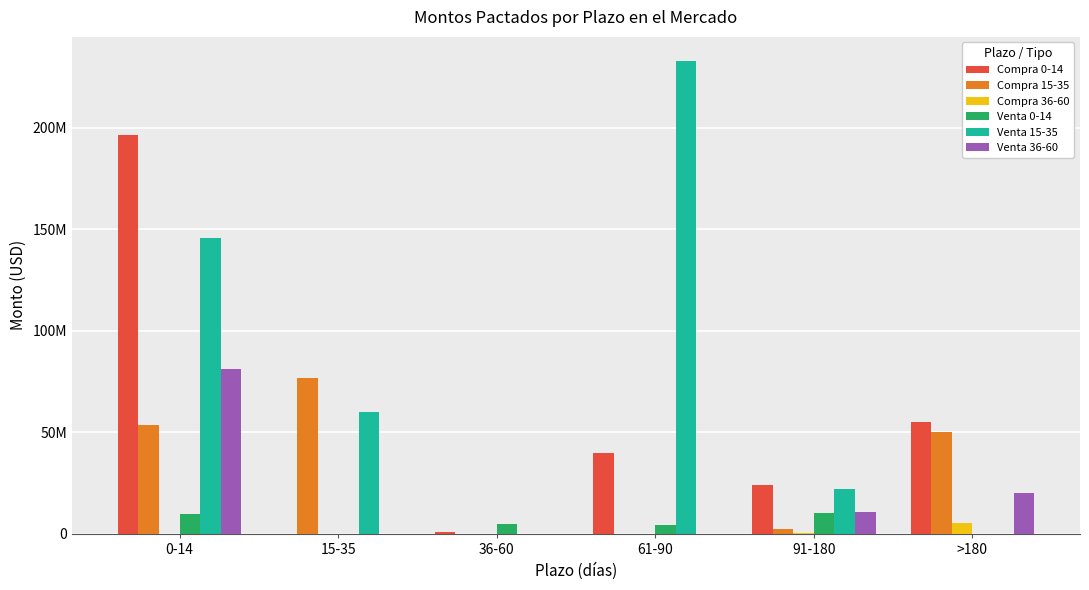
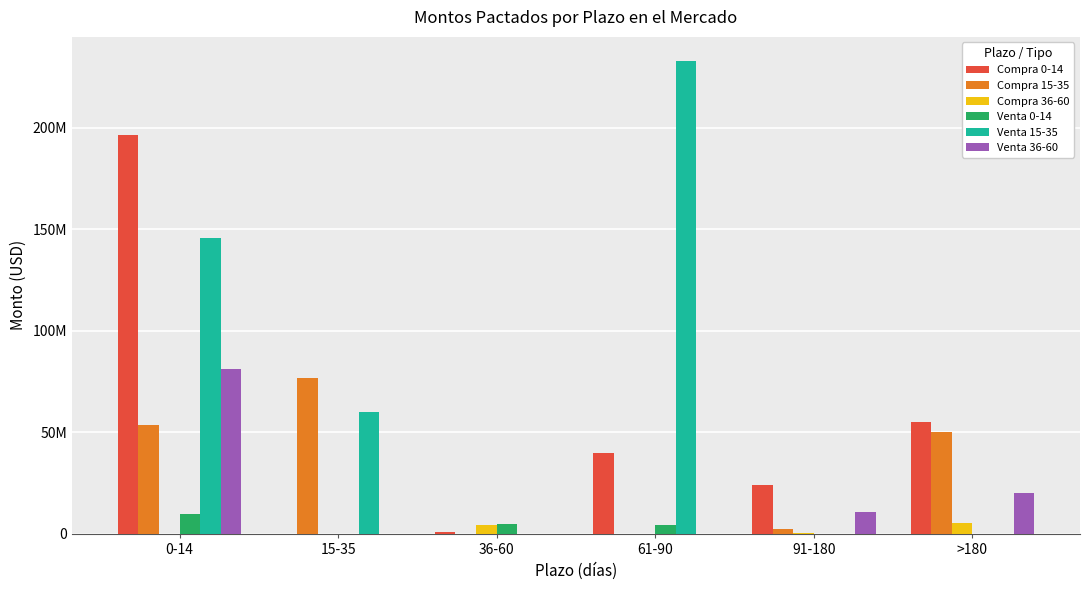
Compra 36-60, 36-60: 0 -> 4000000
Venta 0-14, 91-180: 10000000 -> 0
Venta 15-35, 91-180: 22000000 -> 0
